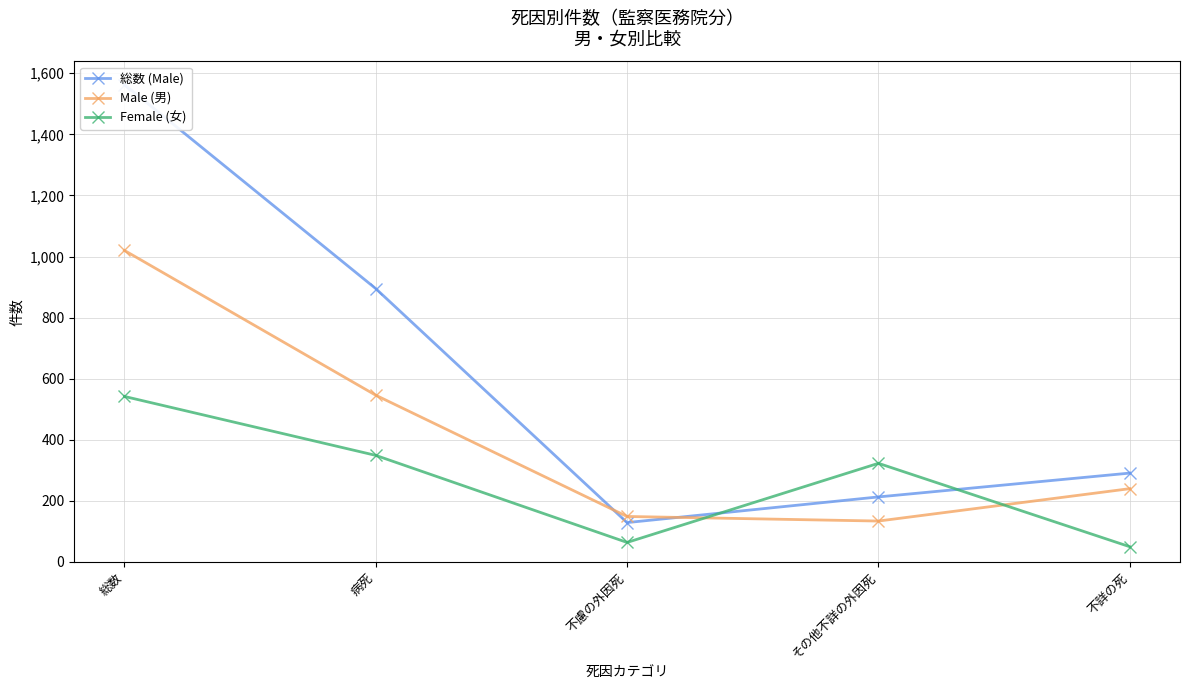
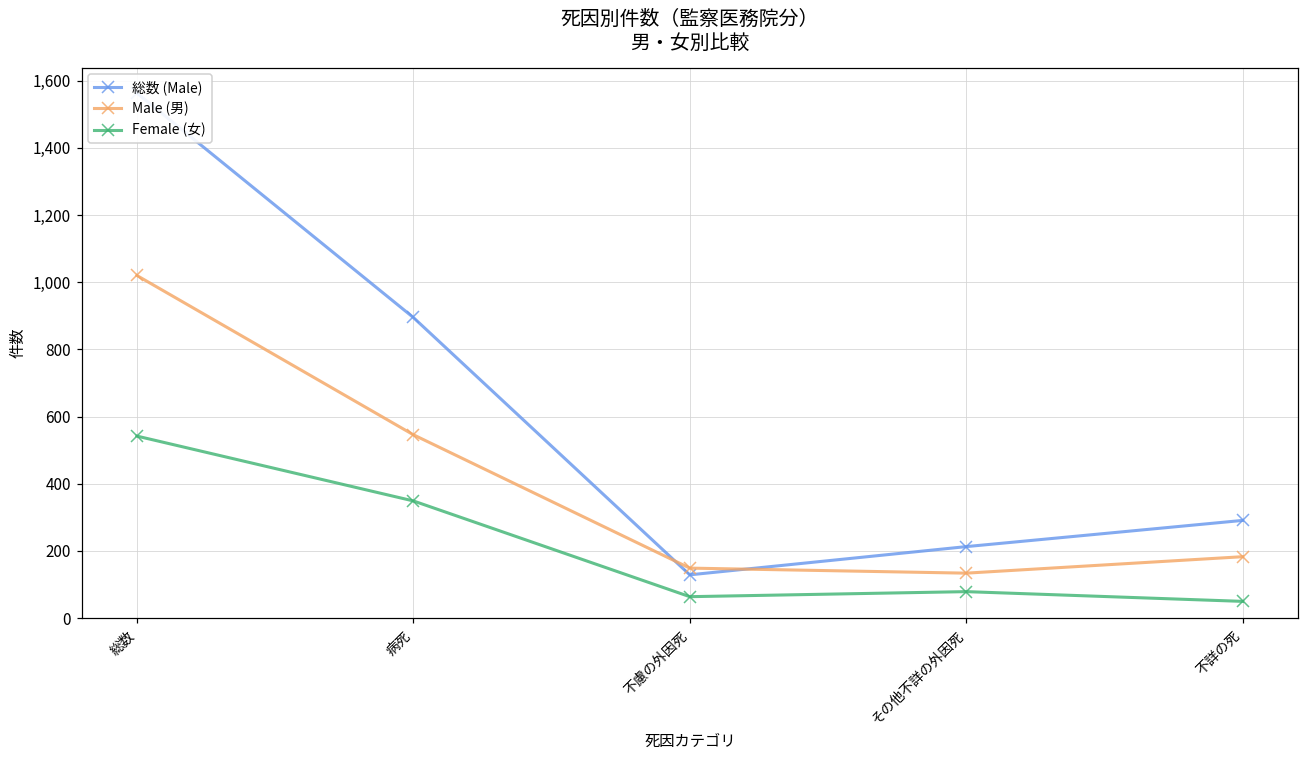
Female (女), その他不詳の外因死: 320 -> 80
Male (男), 不詳の死: 240 -> 180
